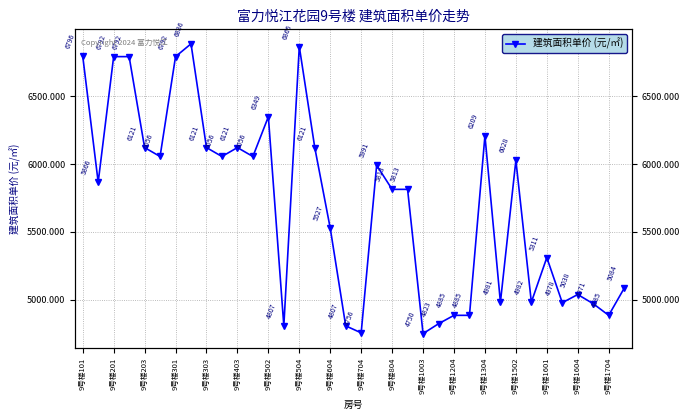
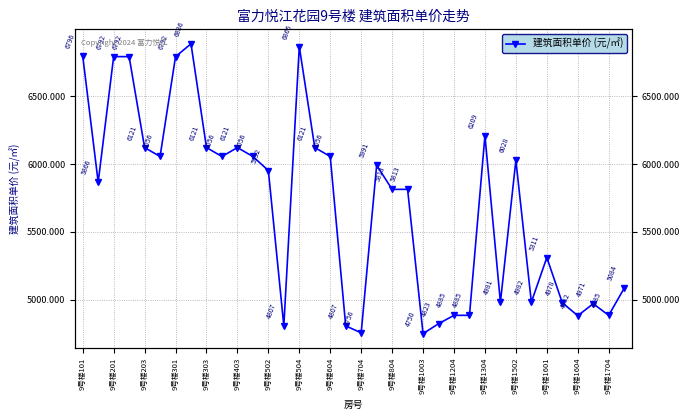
9号楼502: 6349 -> 5952
9号楼604: 5527 -> 6056
9号楼1604: 5038 -> 4882
